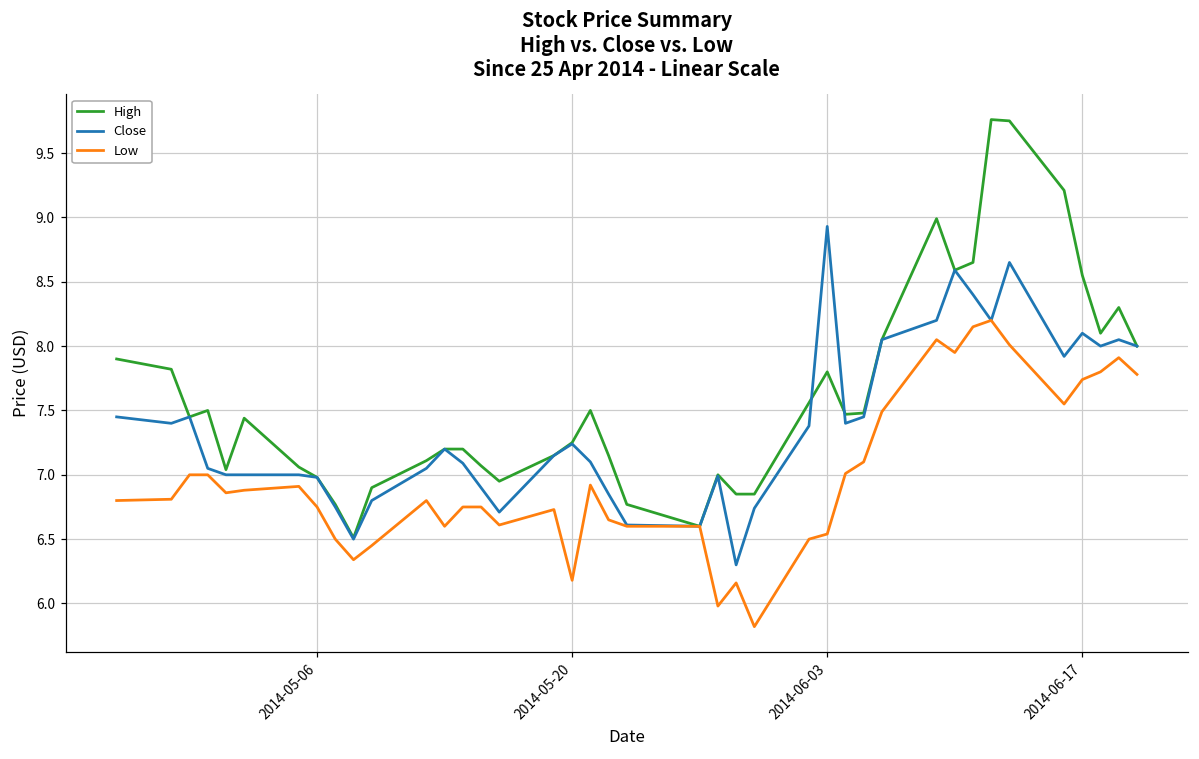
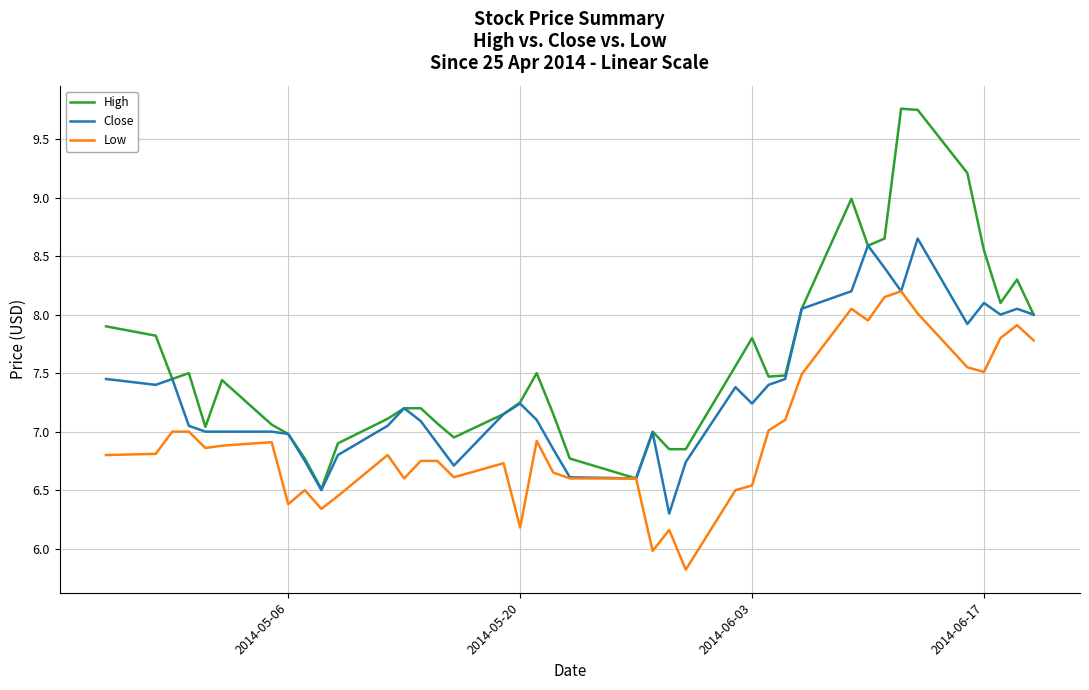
Low, 2014-05-06: 6.75 -> 6.38
Close, 2014-06-03: 8.93 -> 7.24
Low, 2014-06-17: 7.74 -> 7.51
